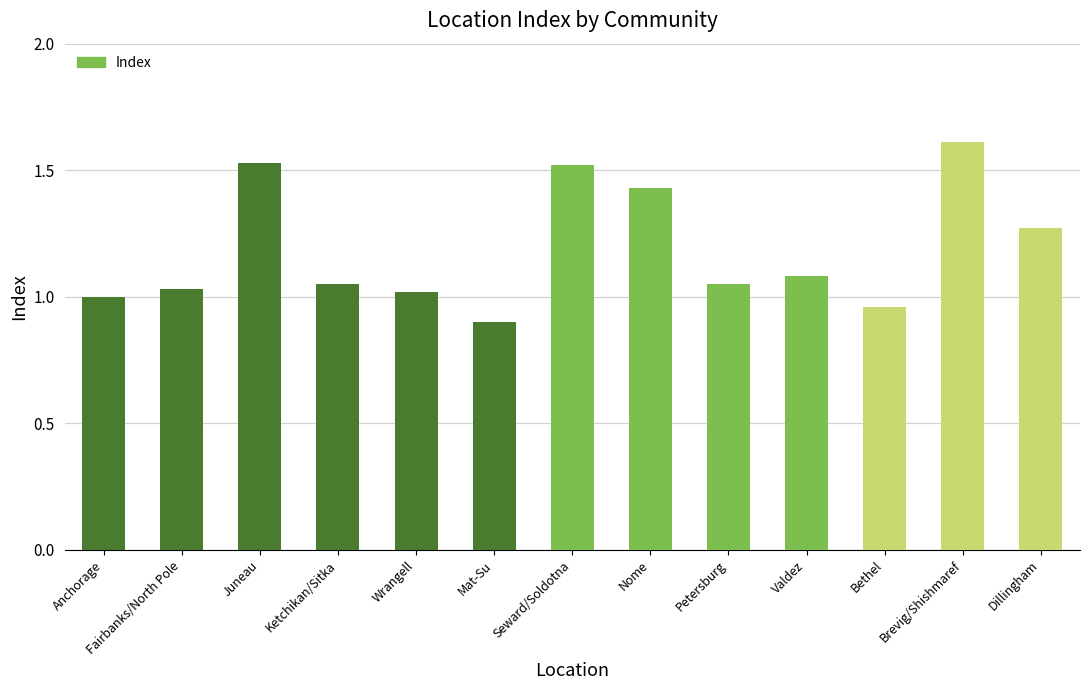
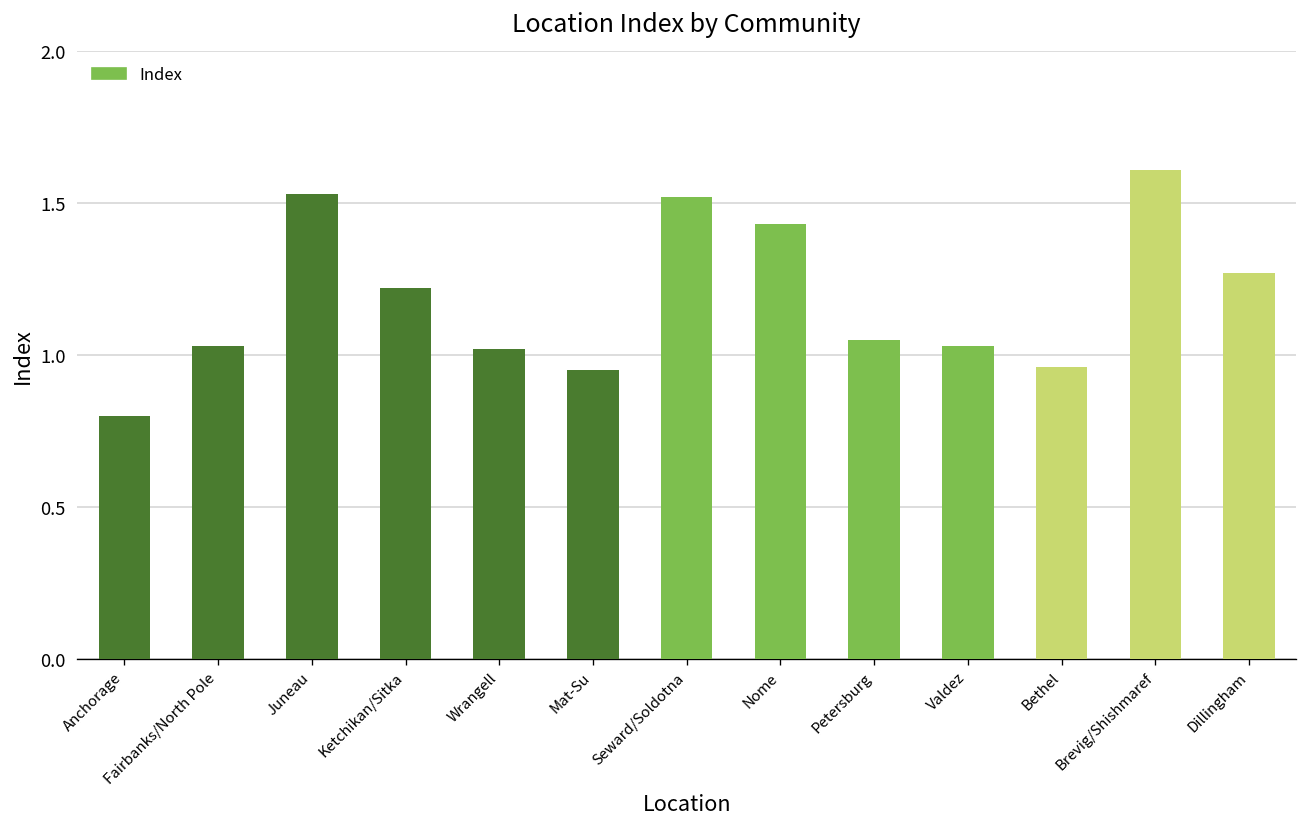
Anchorage: 1.0 -> 0.8
Ketchikan/Sitka: 1.05 -> 1.22
Mat-Su: 0.90 -> 0.95
Valdez: 1.08 -> 1.03
